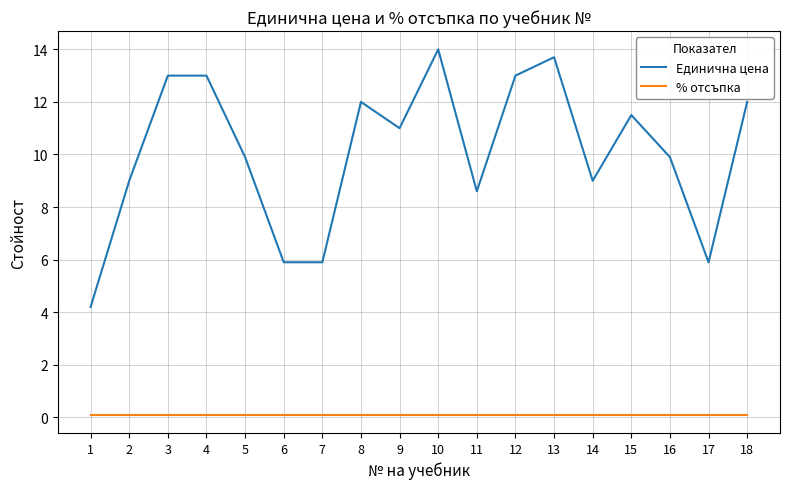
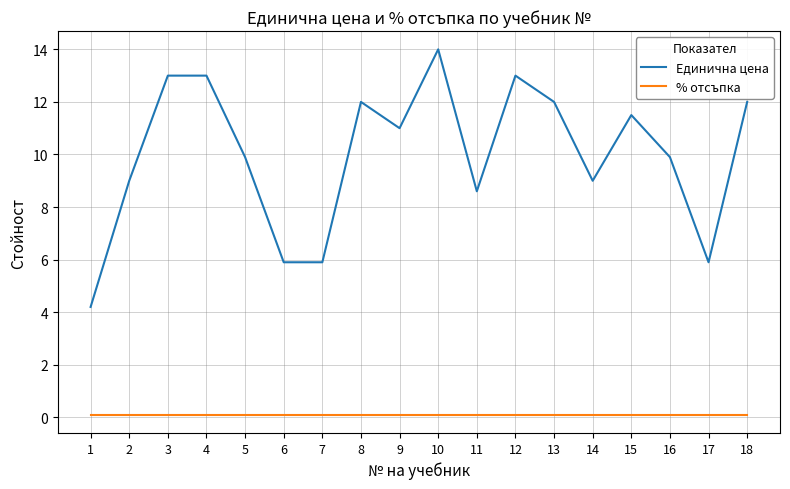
Единична цена, 13: 13.7 -> 12.0
